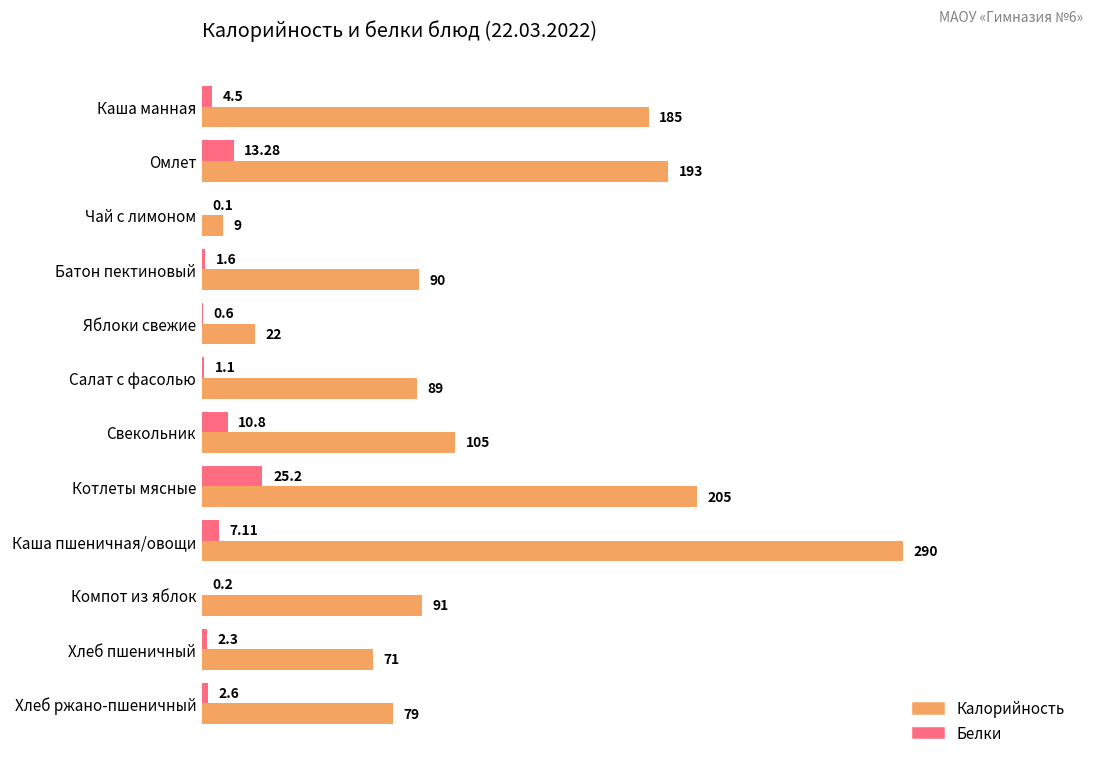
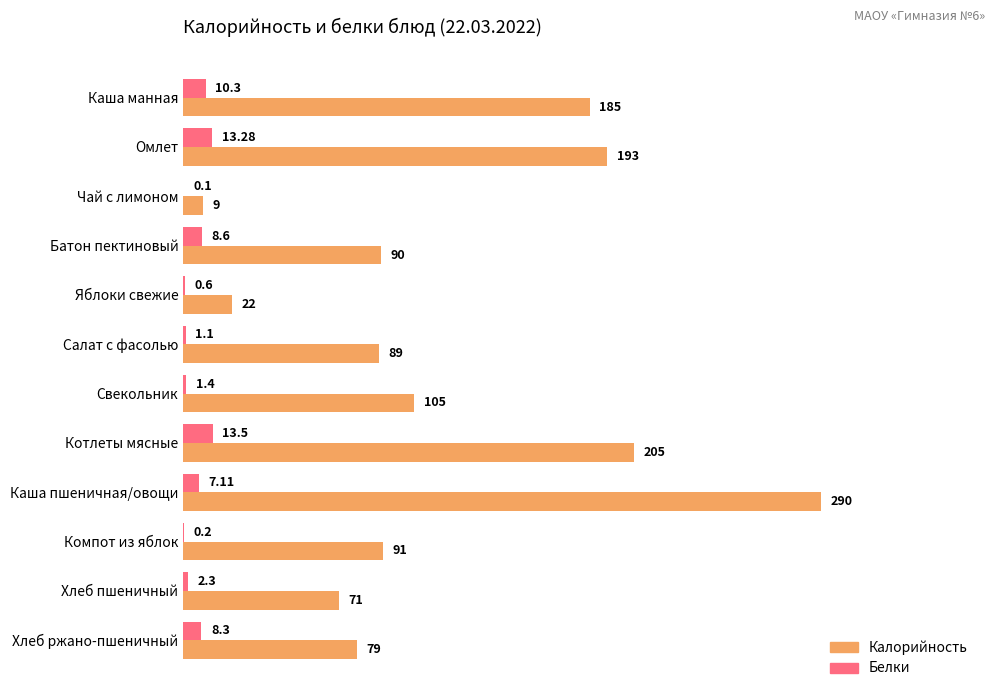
Белки, Каша манная: 4.5 -> 10.3
Белки, Батон пектиновый: 1.6 -> 8.6
Белки, Свекольник: 10.8 -> 1.4
Белки, Котлеты мясные: 25.2 -> 13.5
Белки, Хлеб ржано-пшеничный: 2.6 -> 8.3
